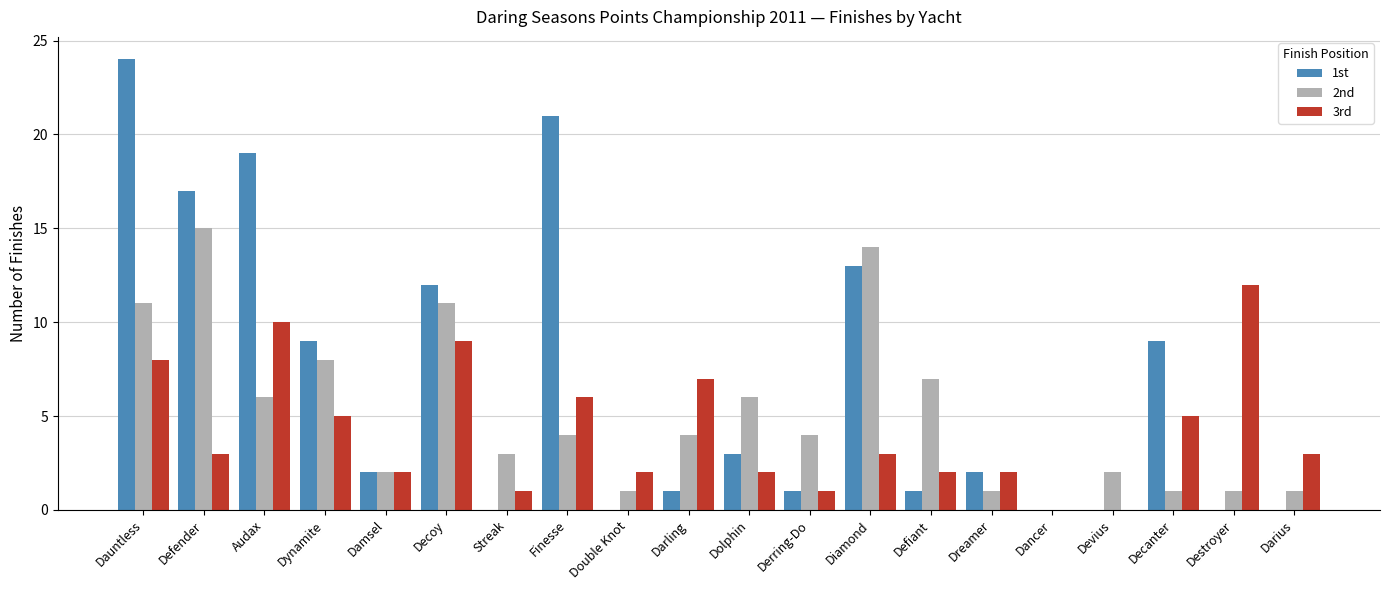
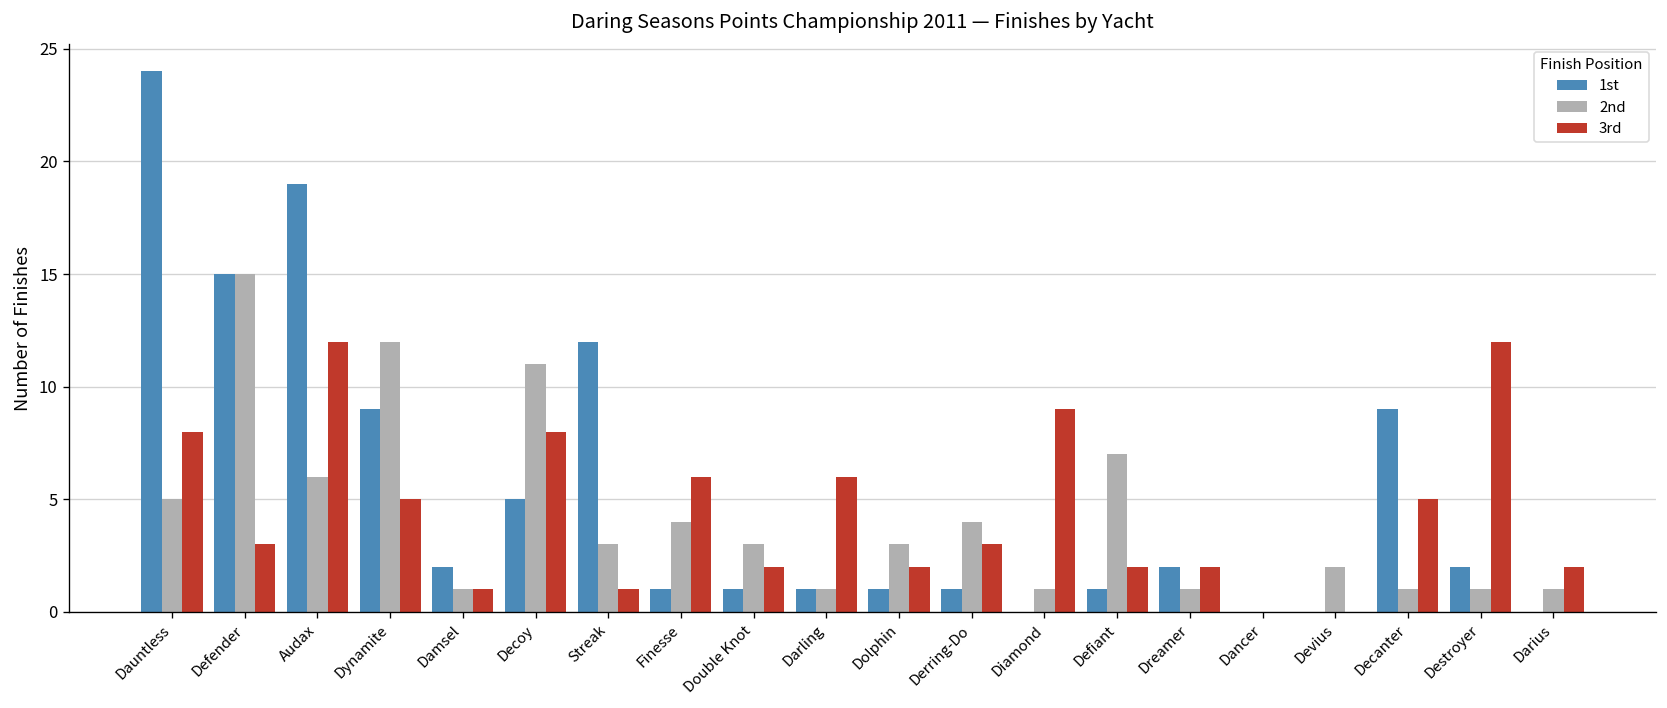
2nd, Dauntless: 11 -> 5
1st, Defender: 17 -> 15
3rd, Audax: 10 -> 12
2nd, Dynamite: 8 -> 12
2nd, Damsel: 2 -> 1
3rd, Damsel: 2 -> 1
1st, Decoy: 12 -> 5
3rd, Decoy: 9 -> 8
1st, Streak: 0 -> 12
1st, Finesse: 21 -> 1
1st, Double Knot: 0 -> 1
2nd, Double Knot: 1 -> 3
2nd, Darling: 4 -> 1
3rd, Darling: 7 -> 6
1st, Dolphin: 3 -> 1
2nd, Dolphin: 6 -> 3
3rd, Derring-Do: 1 -> 3
1st, Diamond: 13 -> 0
2nd, Diamond: 14 -> 1
3rd, Diamond: 3 -> 9
1st, Destroyer: 0 -> 2
3rd, Darius: 3 -> 2
